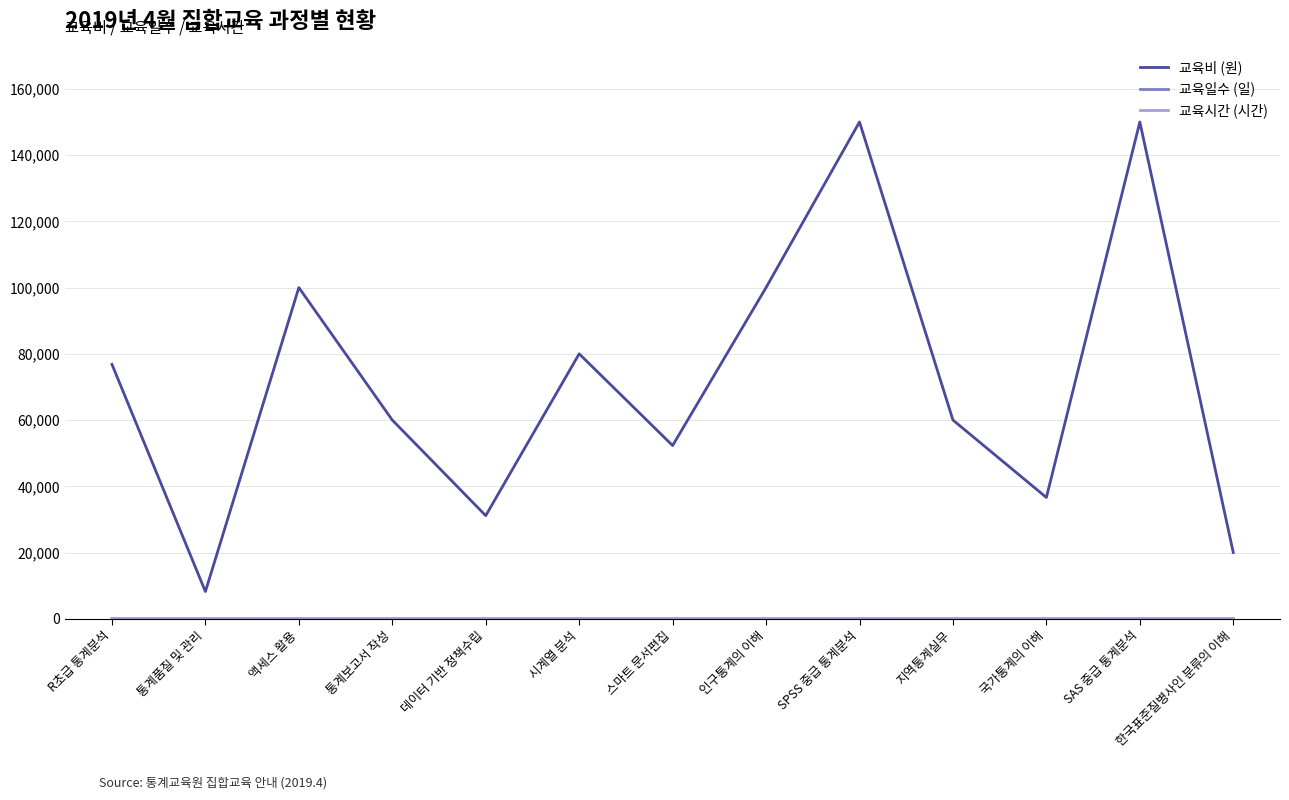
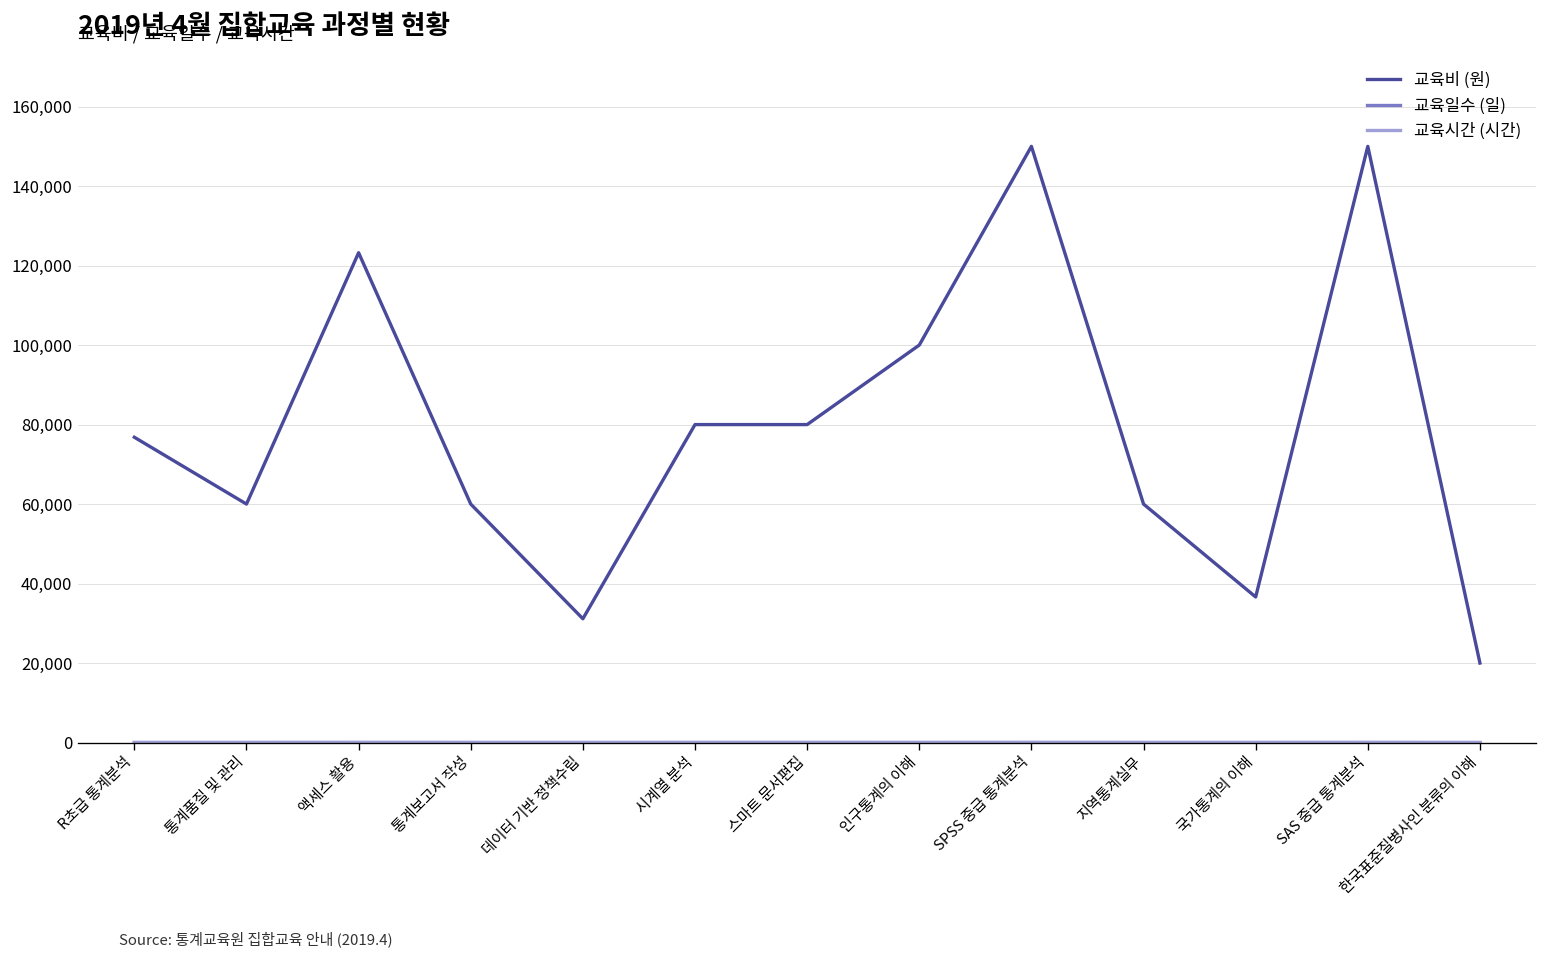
교육비 (원), 통계품질 및 관리: 8,000 -> 60,000
교육비 (원), 액세스 활용: 100,000 -> 123,000
교육비 (원), 스마트 문서편집: 52,000 -> 80,000
